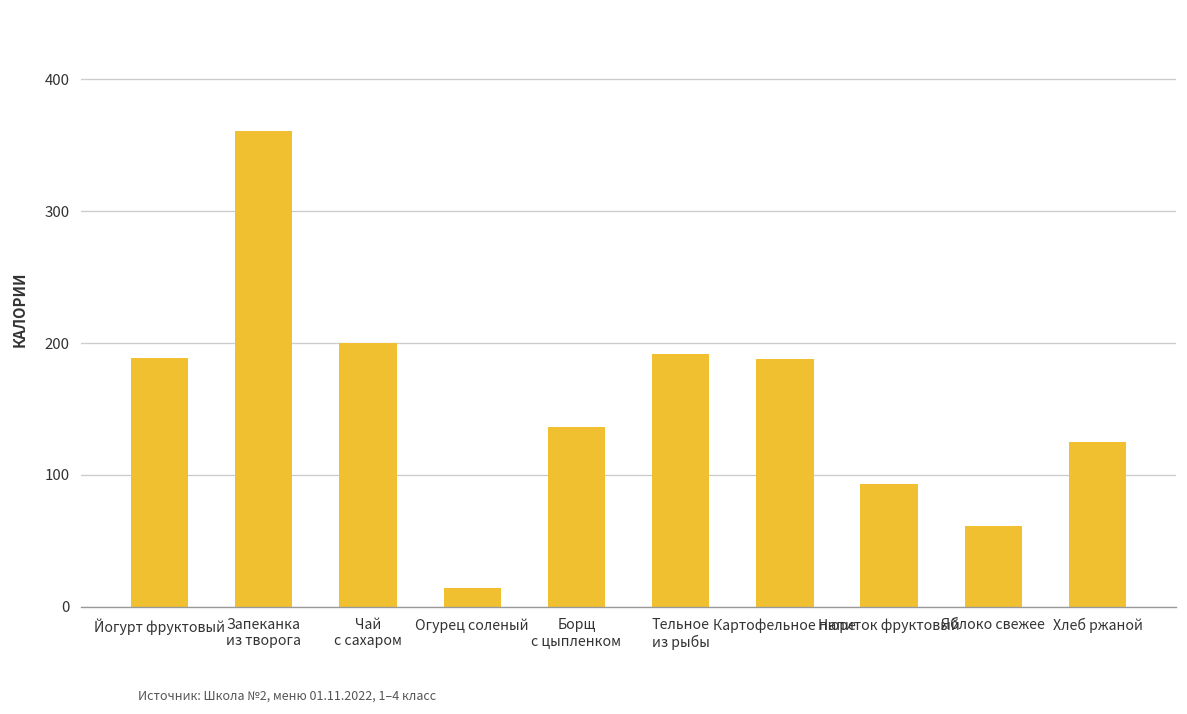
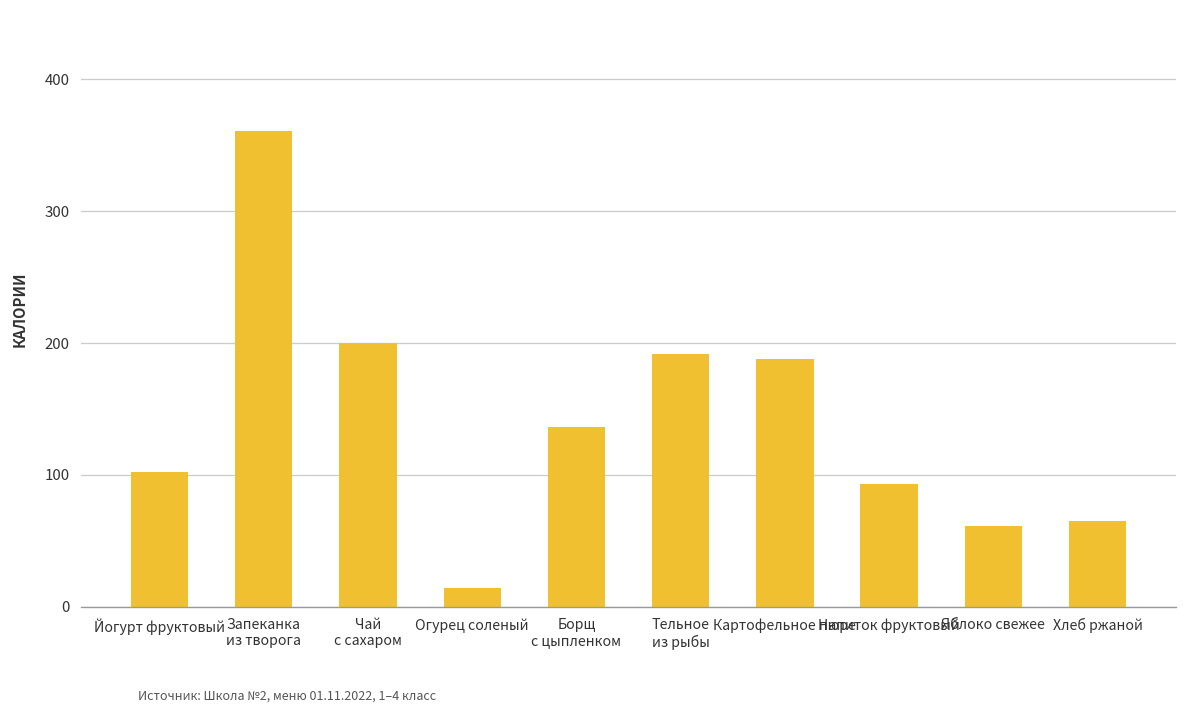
Йогурт фруктовый: 189 -> 102
Хлеб ржаной: 125 -> 65
